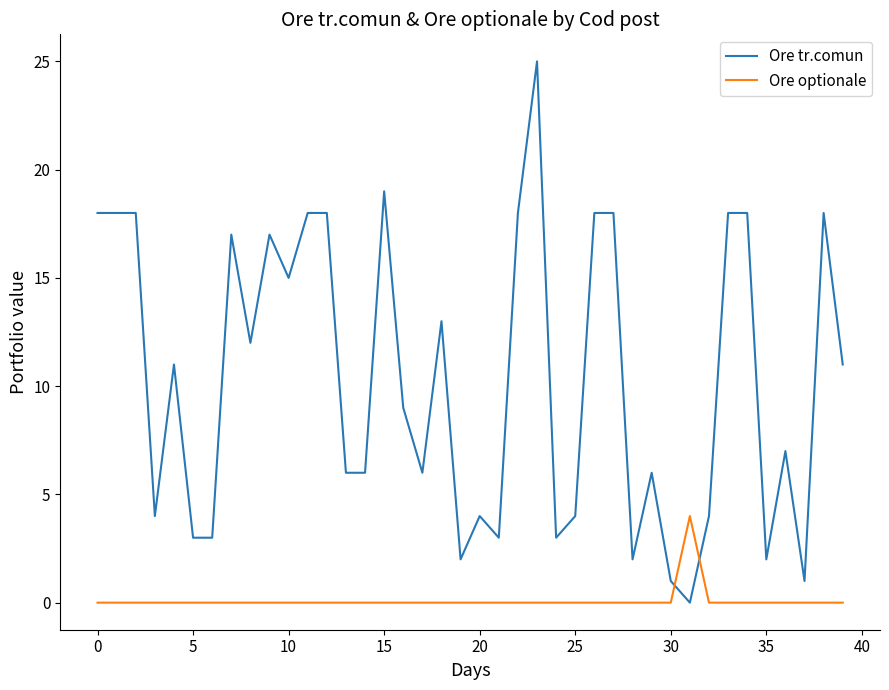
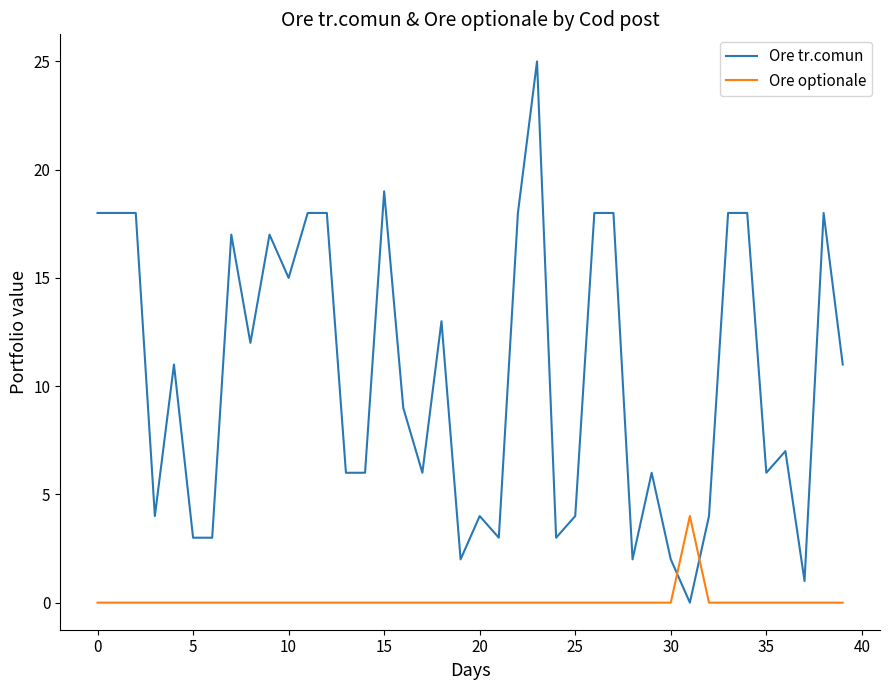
Ore tr.comun, 30: 1 -> 2
Ore tr.comun, 35: 2 -> 6
